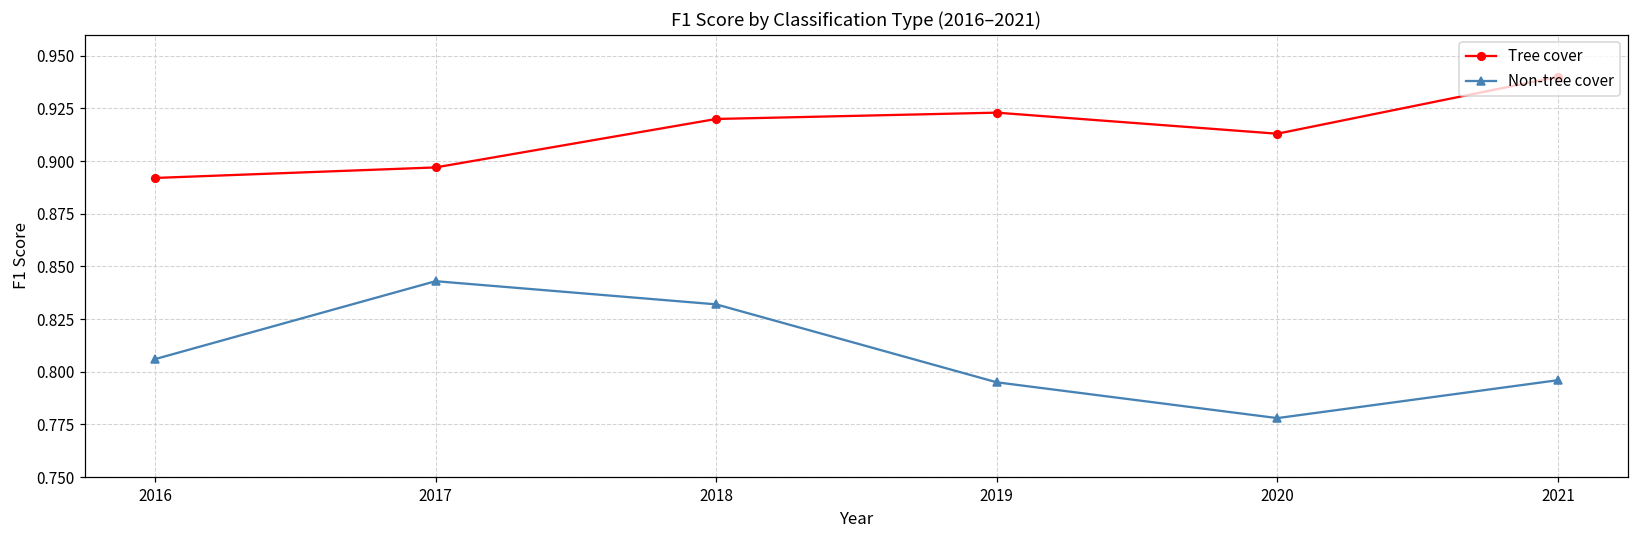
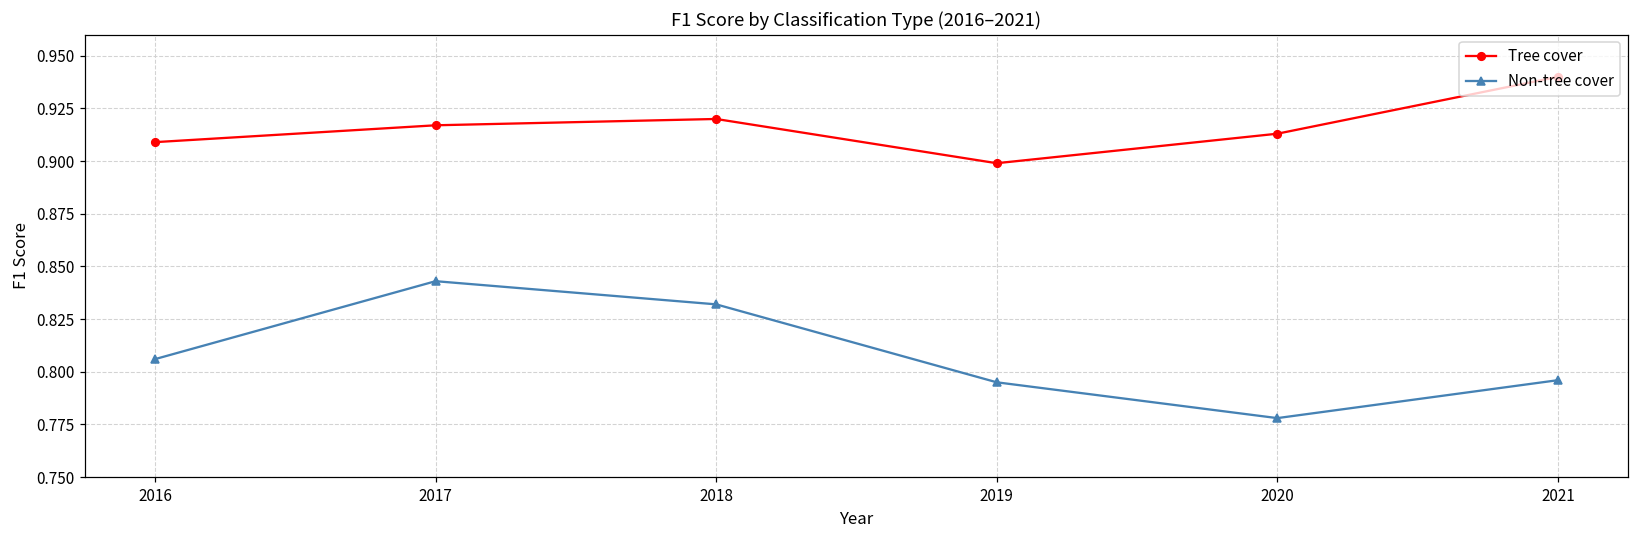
Tree cover, 2016: 0.892 -> 0.909
Tree cover, 2017: 0.897 -> 0.917
Tree cover, 2019: 0.923 -> 0.899
